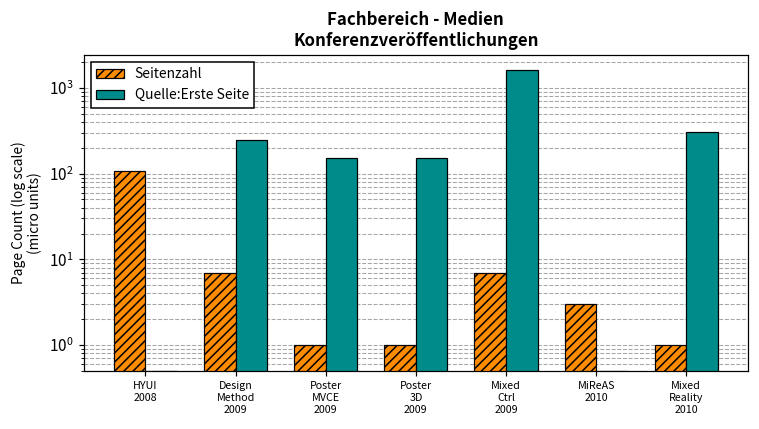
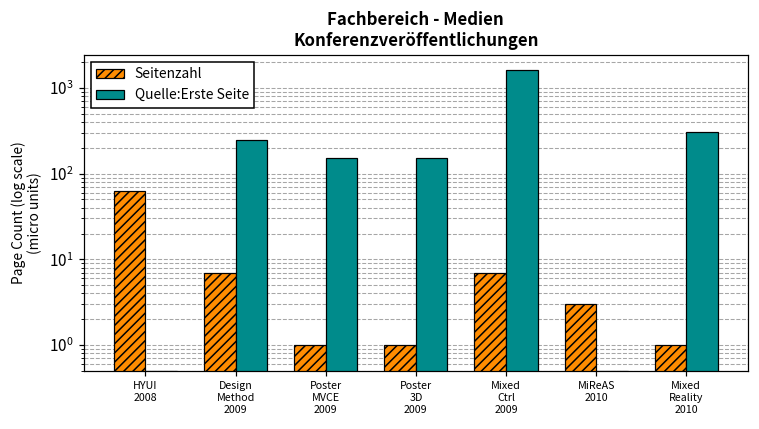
Seitenzahl, HYUI 2008: 110 -> 60
